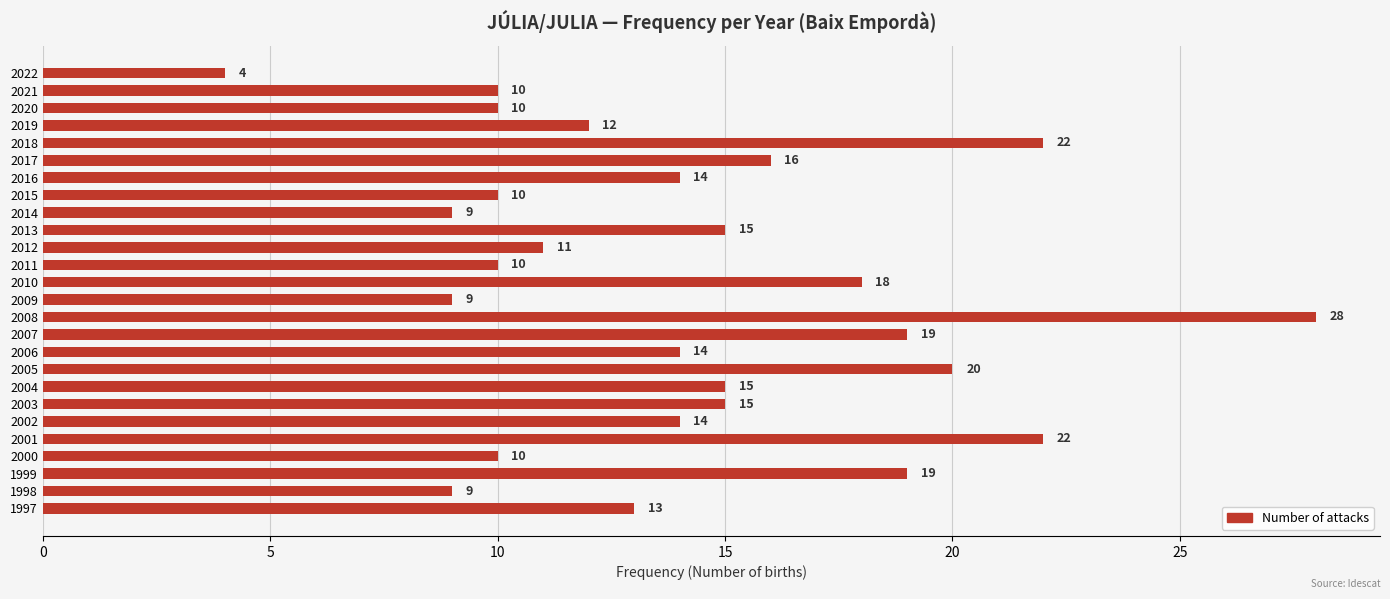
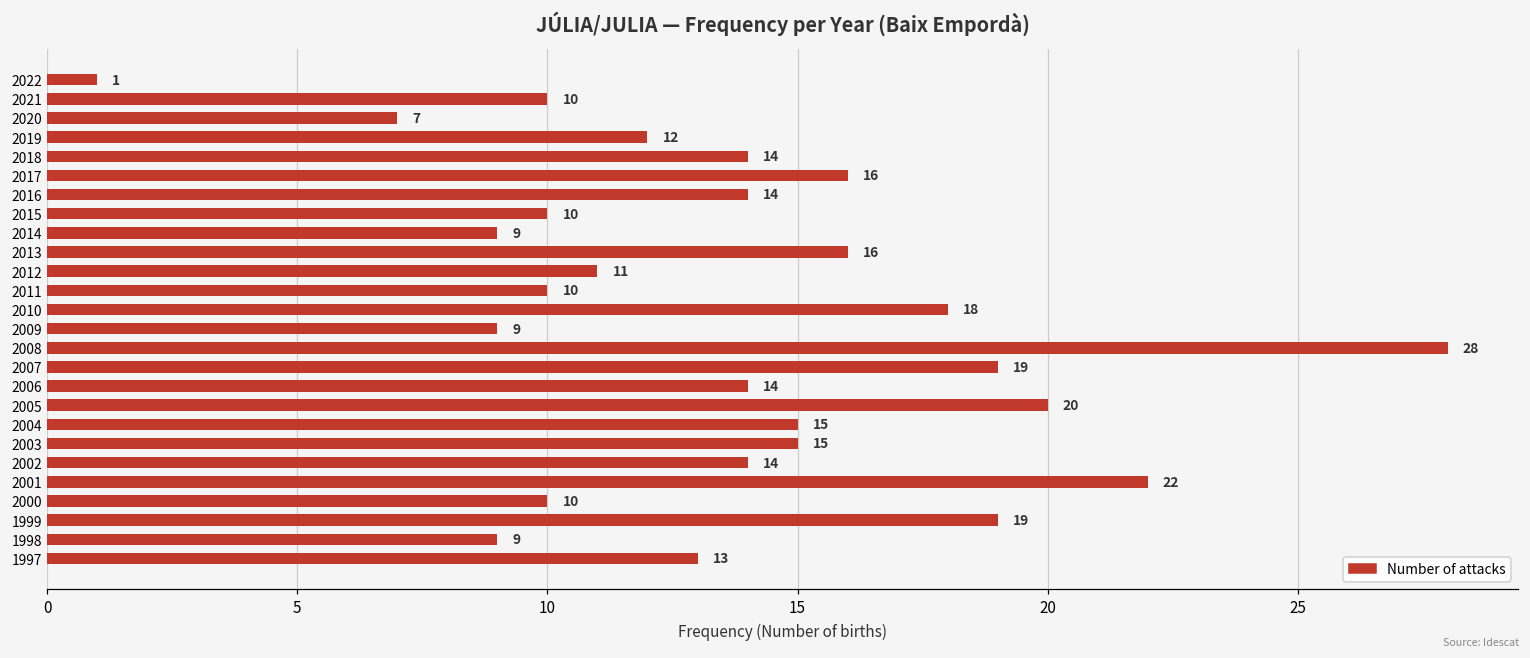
2022: 4 -> 1
2020: 10 -> 7
2018: 22 -> 14
2013: 15 -> 16
